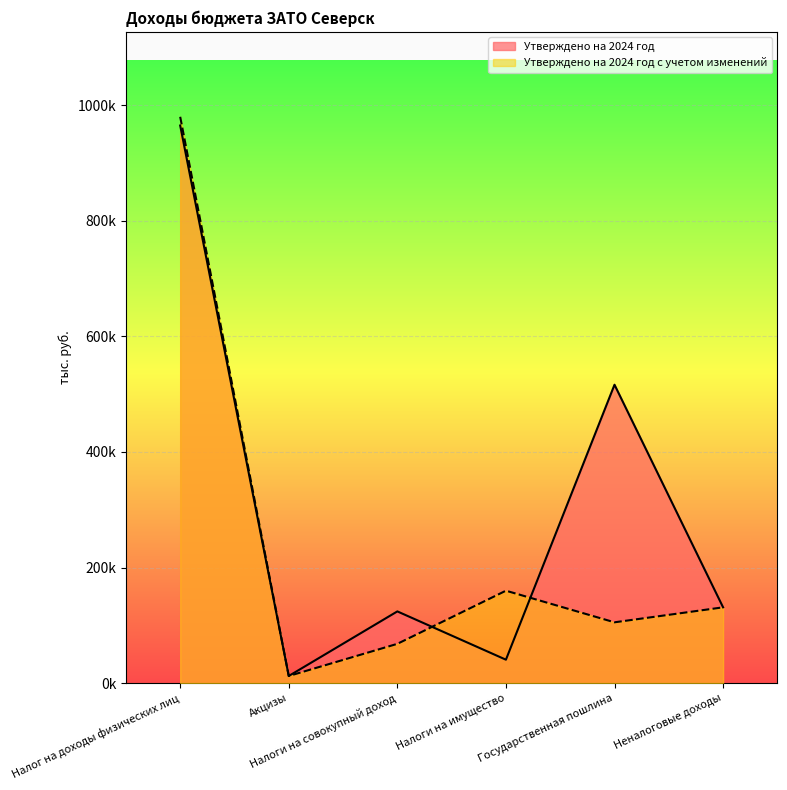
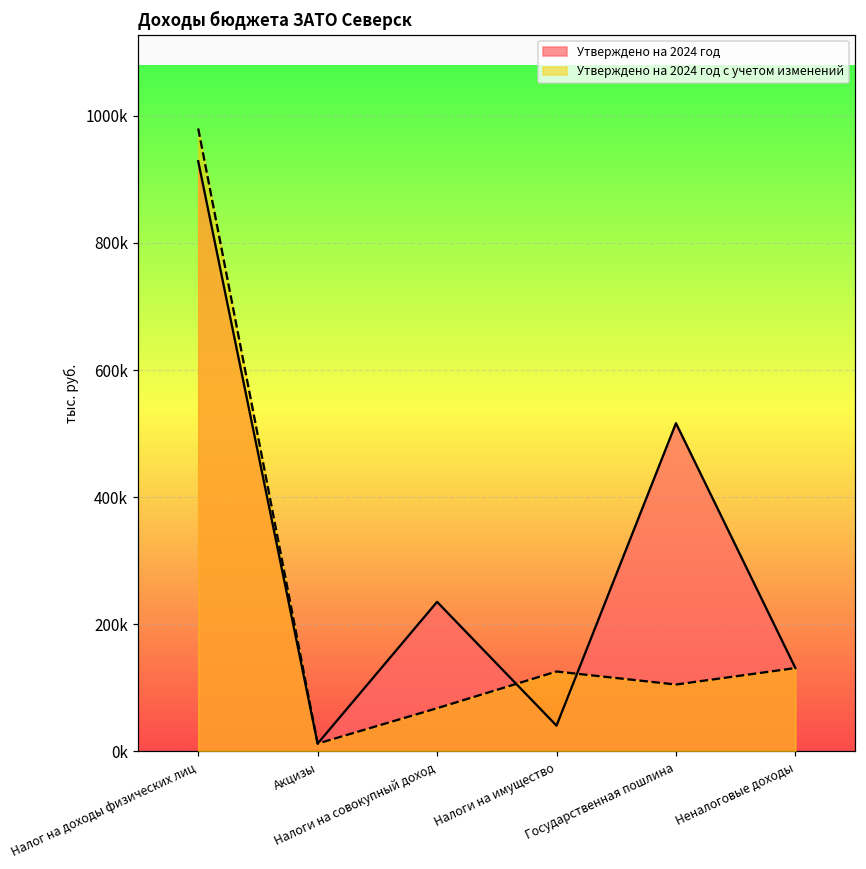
Утверждено на 2024 год, Налог на доходы физических лиц: 960000 -> 930000
Утверждено на 2024 год, Налоги на совокупный доход: 120000 -> 240000
Утверждено на 2024 год с учетом изменений, Налоги на имущество: 160000 -> 130000
